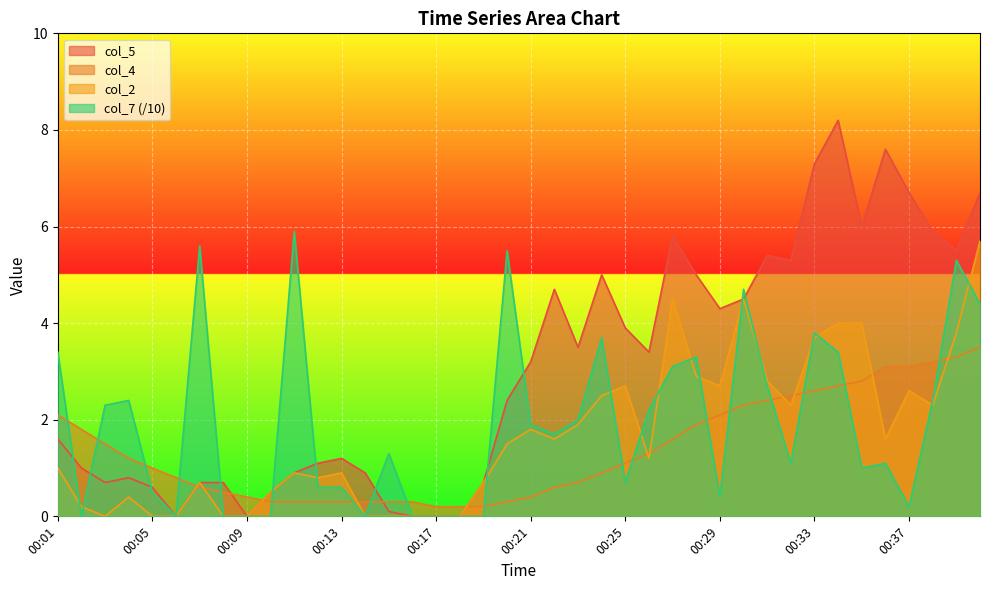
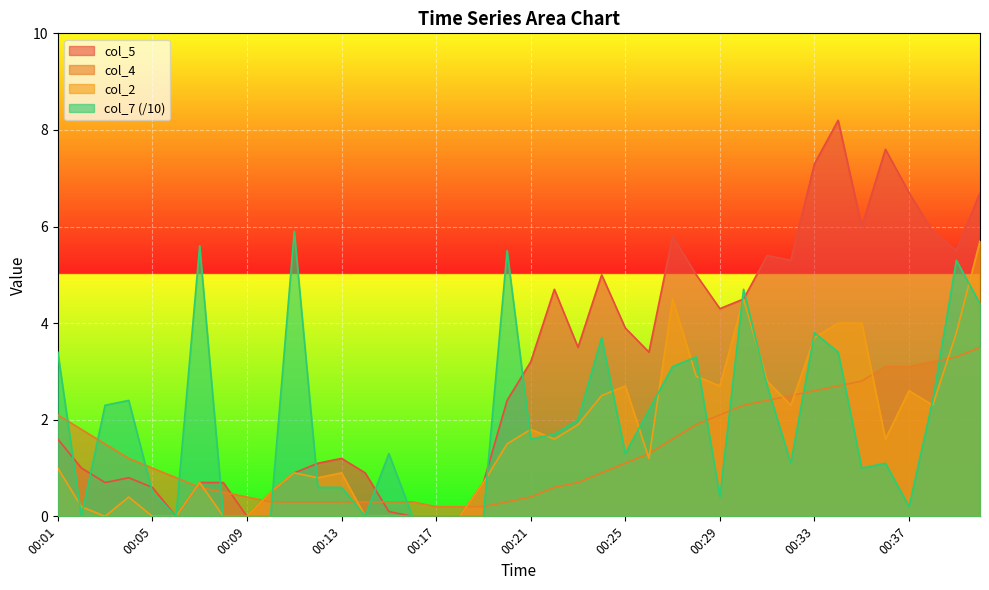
col_7 (/10), 00:21: 1.9 -> 1.6
col_7 (/10), 00:25: 0.7 -> 1.3
